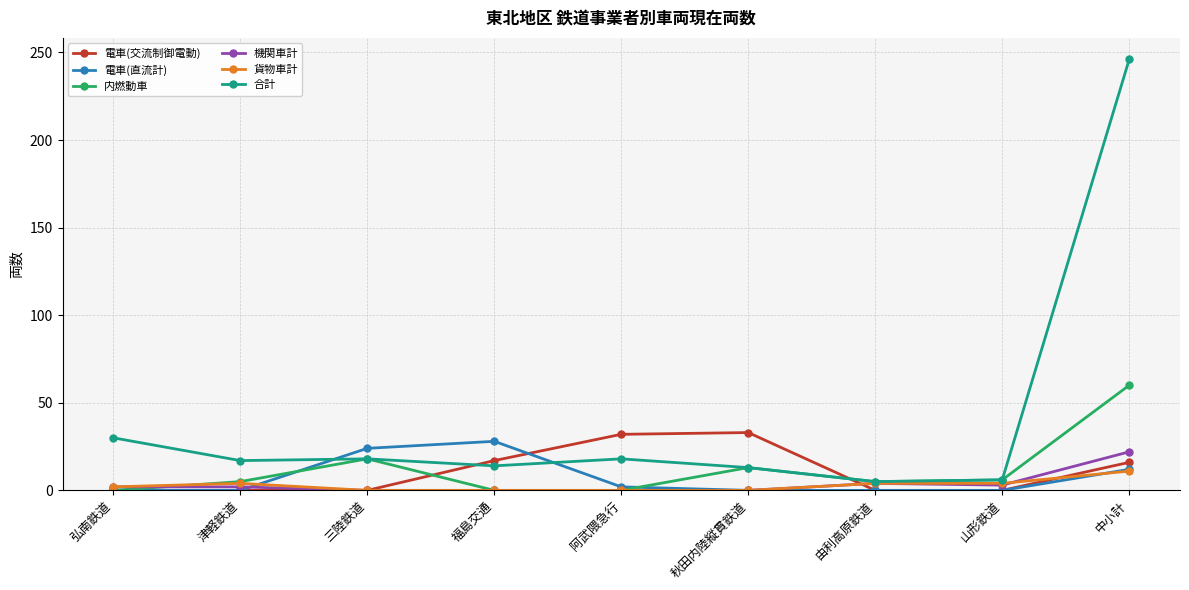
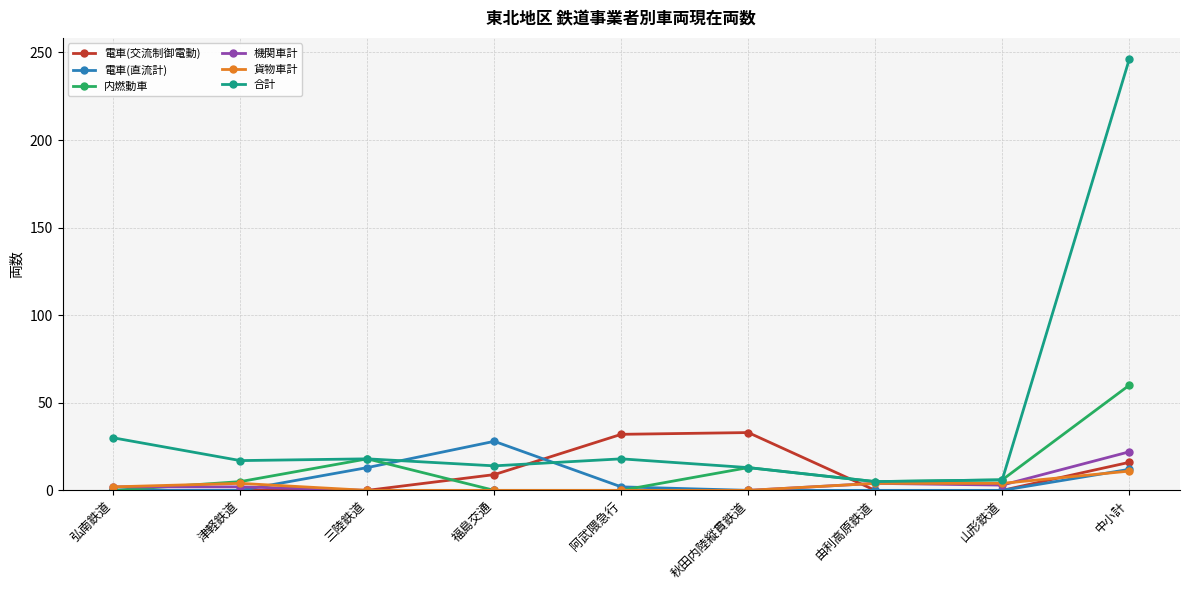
電車(直流計), 三陸鉄道: 24 -> 13
電車(交流制御電動), 福島交通: 17 -> 9
